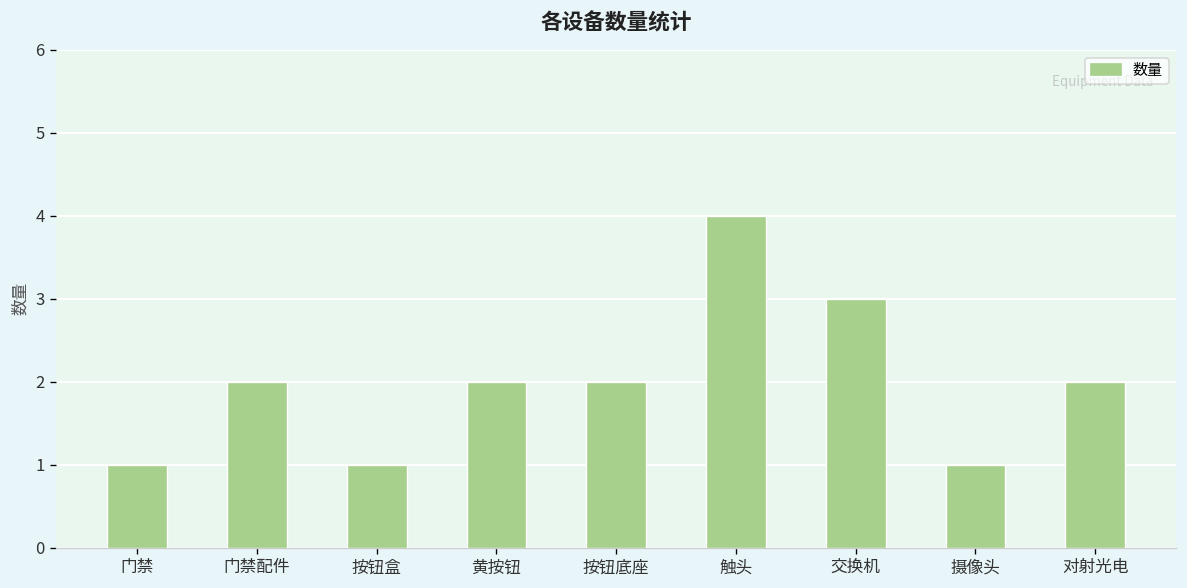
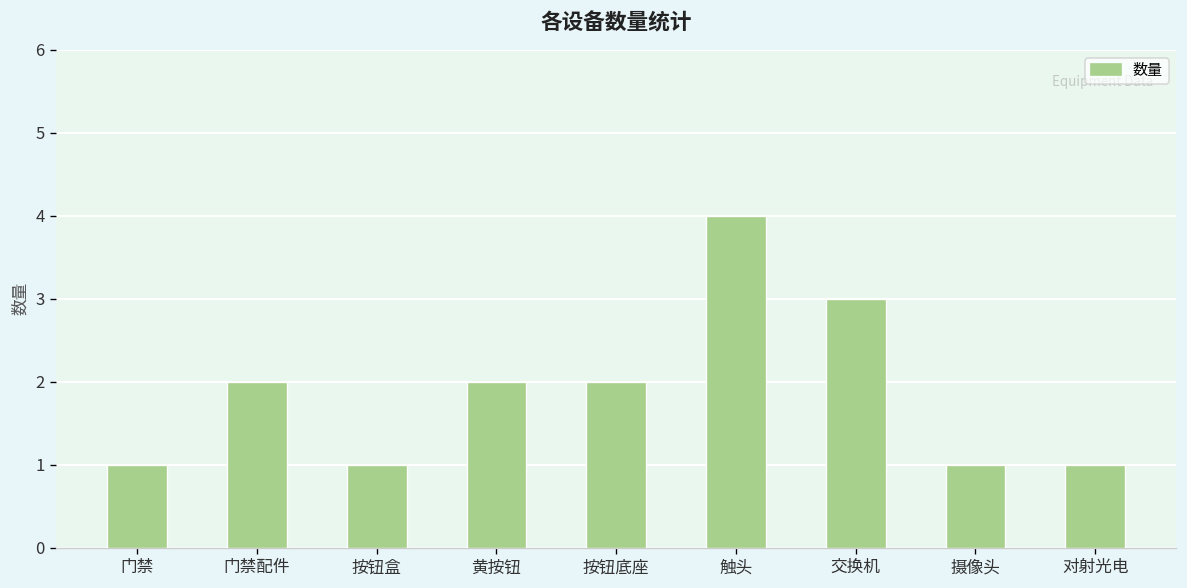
对射光电: 2 -> 1
